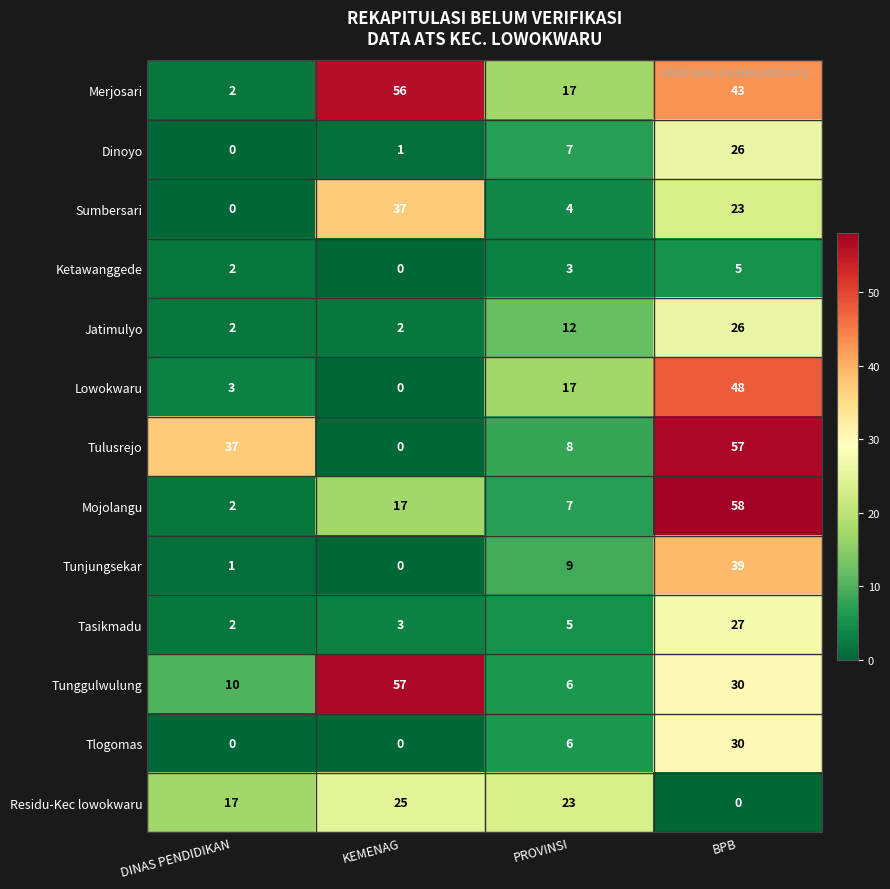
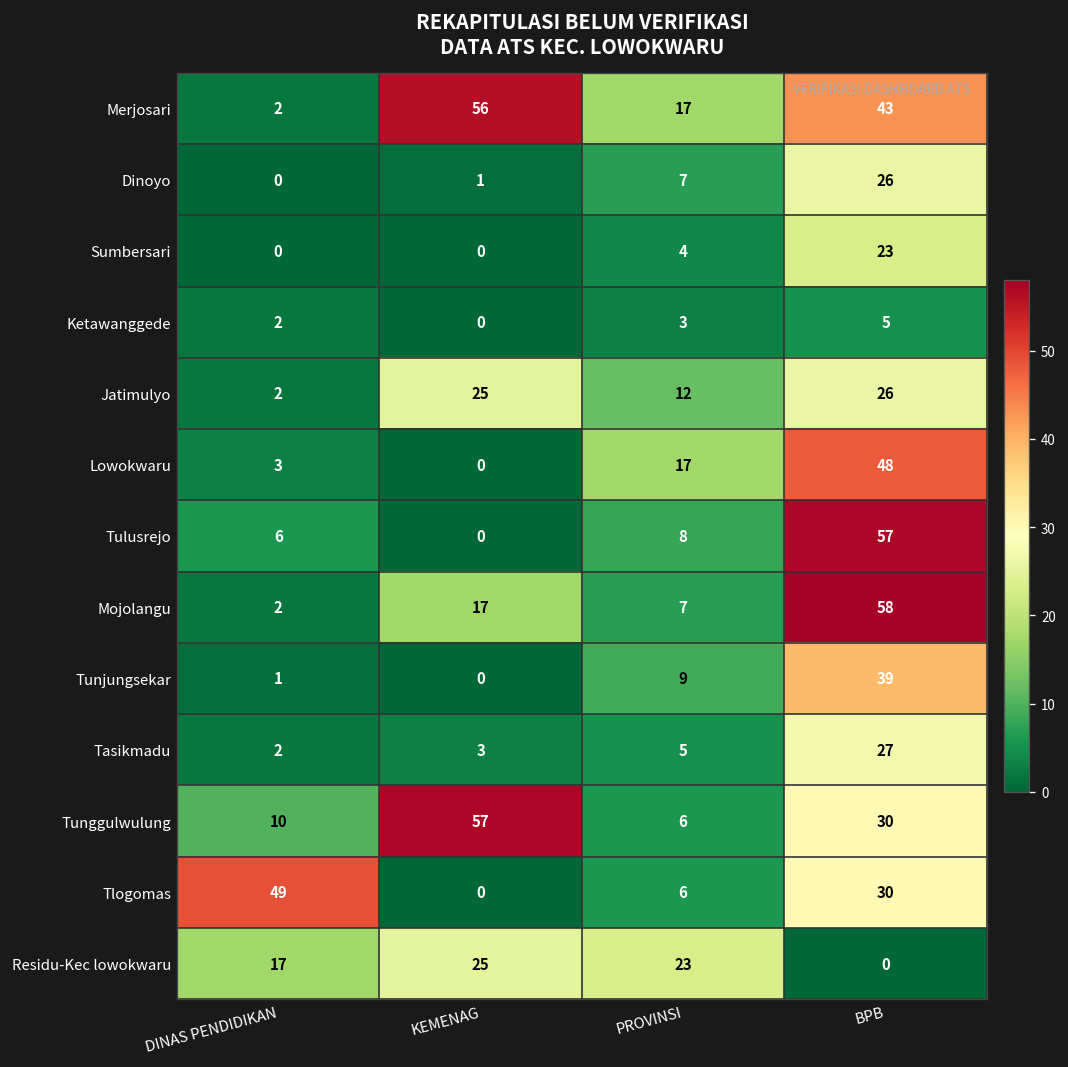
Sumbersari, KEMENAG: 37 -> 0
Jatimulyo, KEMENAG: 2 -> 25
Tulusrejo, DINAS PENDIDIKAN: 37 -> 6
Tlogomas, DINAS PENDIDIKAN: 0 -> 49
